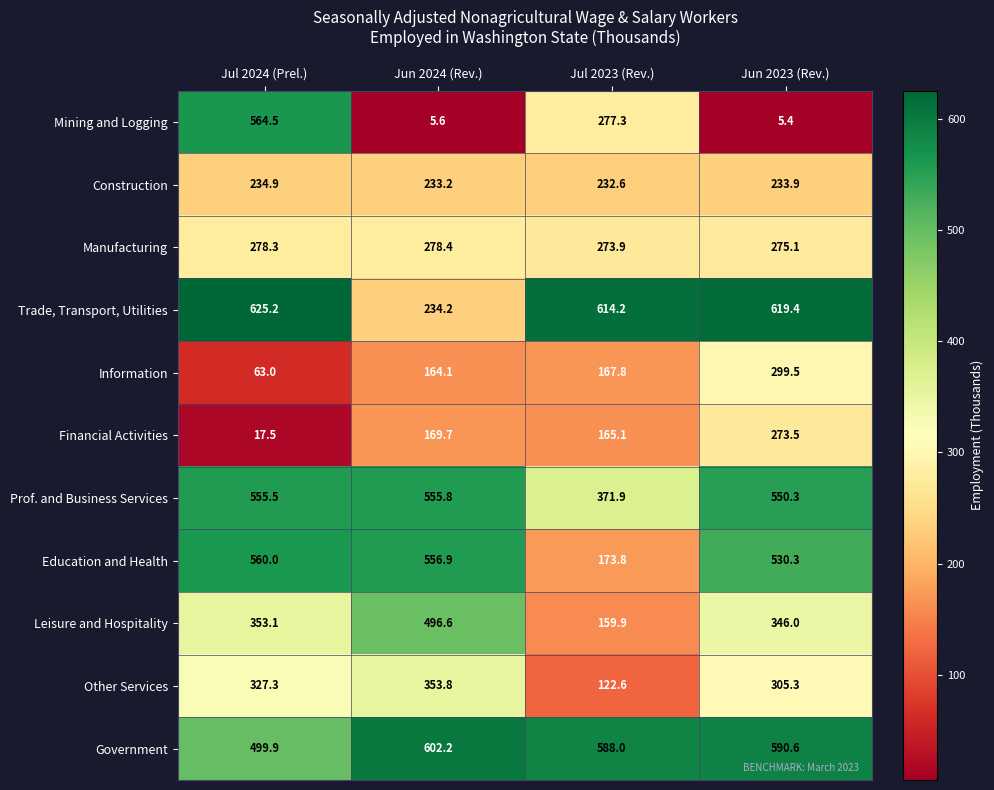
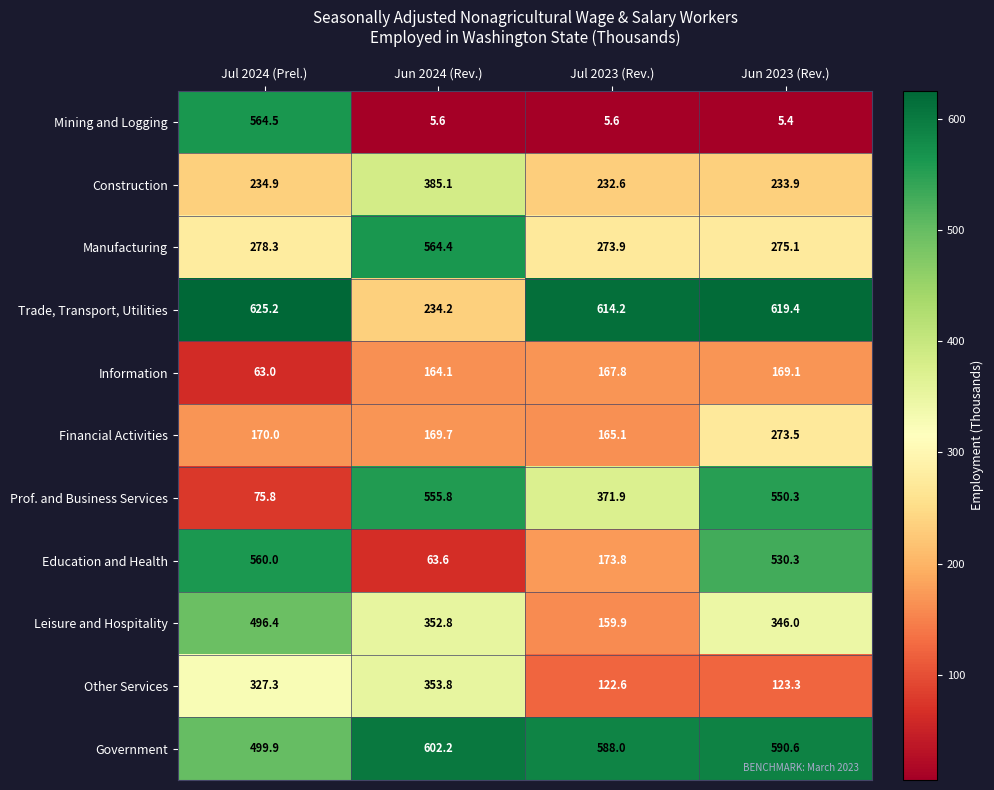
Mining and Logging, Jul 2023 (Rev.): 277.3 -> 5.6
Construction, Jun 2024 (Rev.): 233.2 -> 385.1
Manufacturing, Jun 2024 (Rev.): 278.4 -> 564.4
Information, Jun 2023 (Rev.): 299.5 -> 169.1
Financial Activities, Jul 2024 (Prel.): 17.5 -> 170.0
Prof. and Business Services, Jul 2024 (Prel.): 555.5 -> 75.8
Education and Health, Jun 2024 (Rev.): 556.9 -> 63.6
Leisure and Hospitality, Jul 2024 (Prel.): 353.1 -> 496.4
Leisure and Hospitality, Jun 2024 (Rev.): 496.6 -> 352.8
Other Services, Jun 2023 (Rev.): 305.3 -> 123.3
